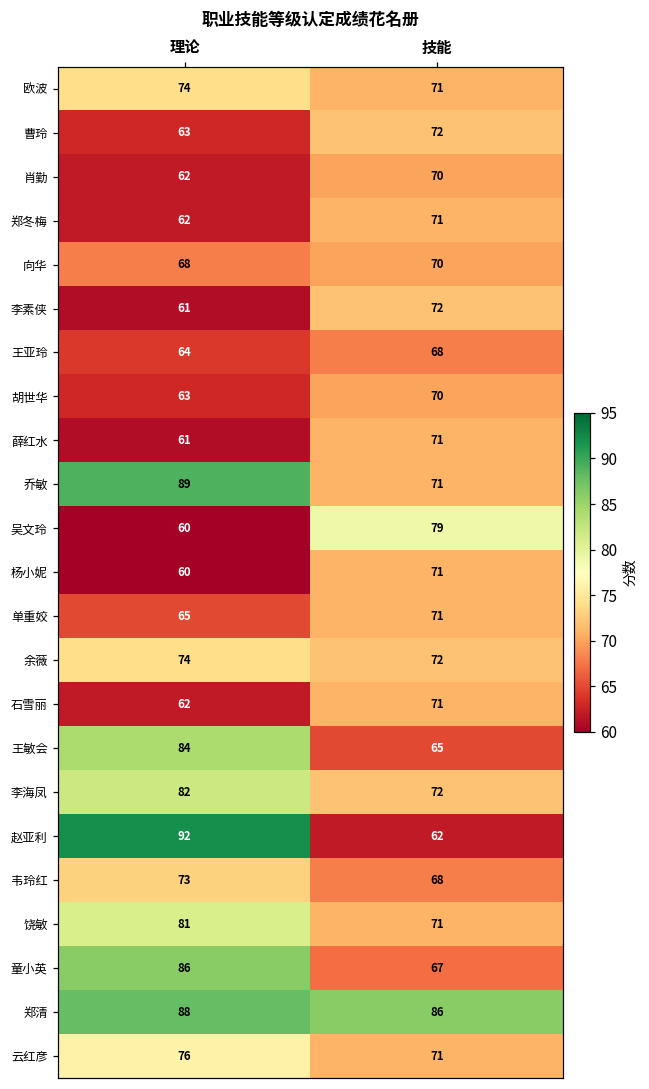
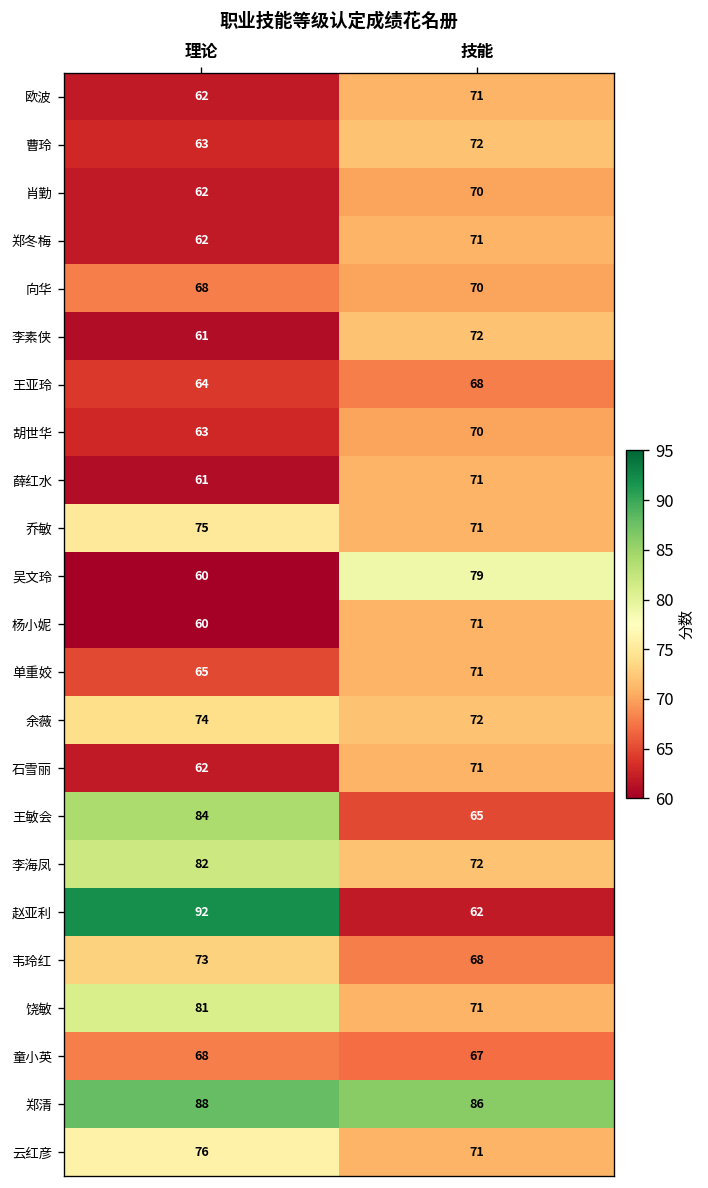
欧波, 理论: 74 -> 62
乔敏, 理论: 89 -> 75
童小英, 理论: 86 -> 68
